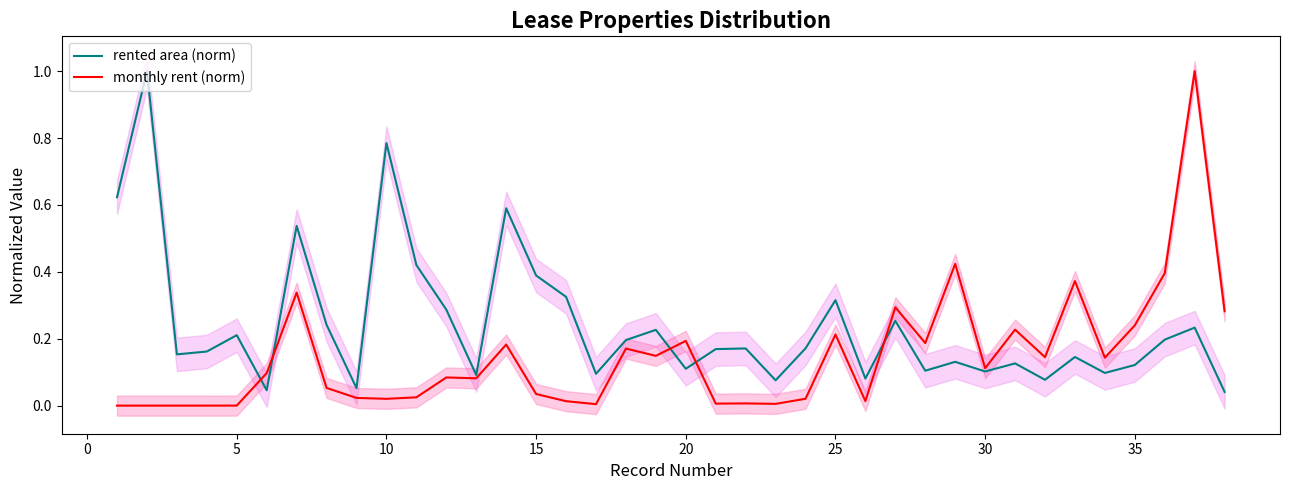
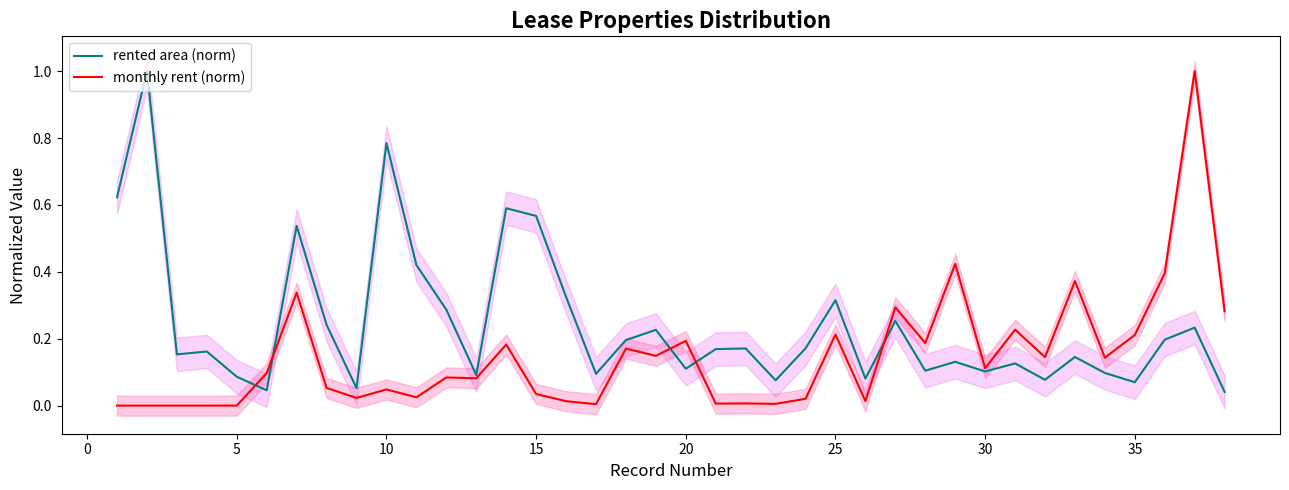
rented area (norm), 5: 0.21 -> 0.09
monthly rent (norm), 10: 0.02 -> 0.05
rented area (norm), 15: 0.39 -> 0.57
rented area (norm), 35: 0.12 -> 0.07
monthly rent (norm), 35: 0.24 -> 0.21
